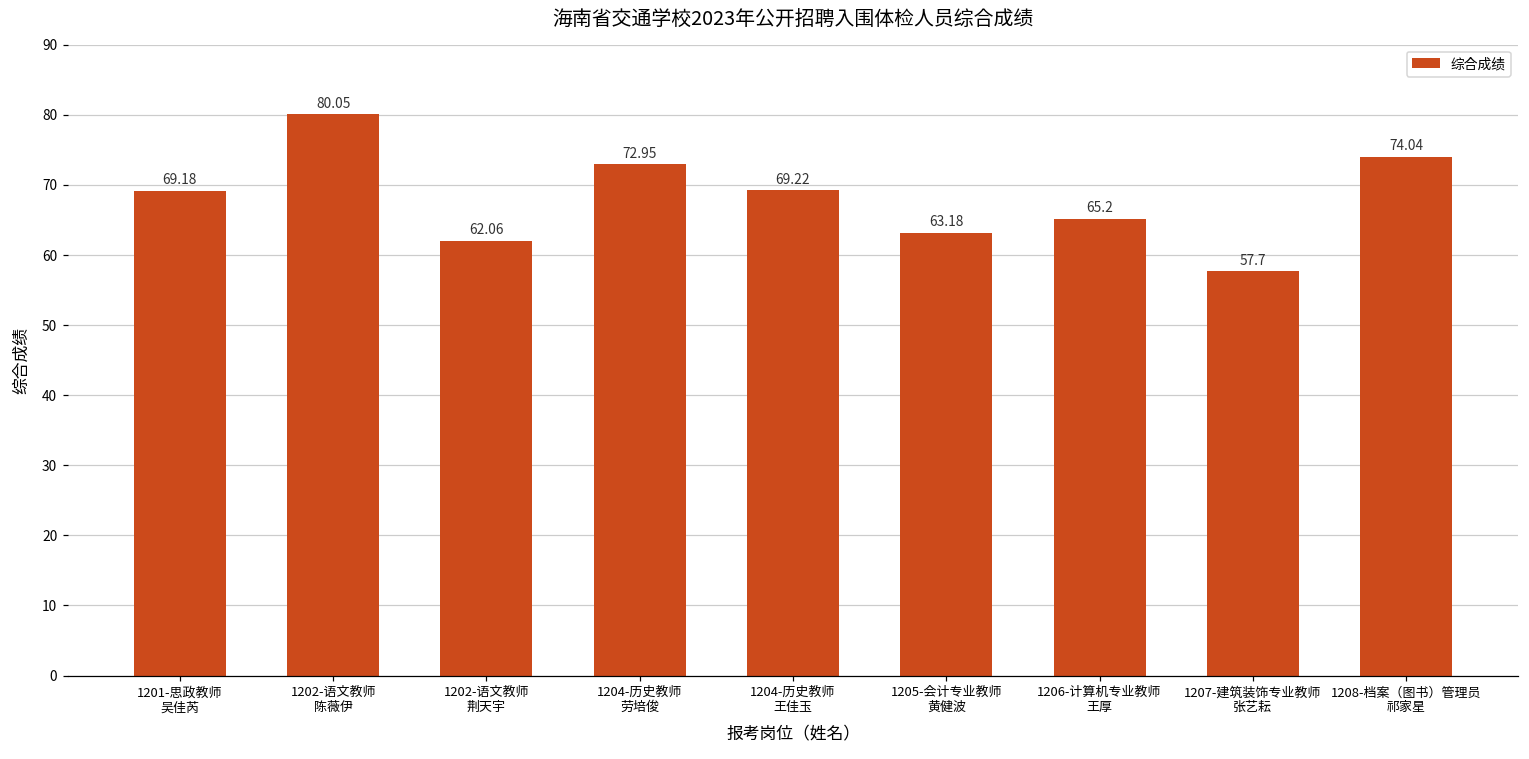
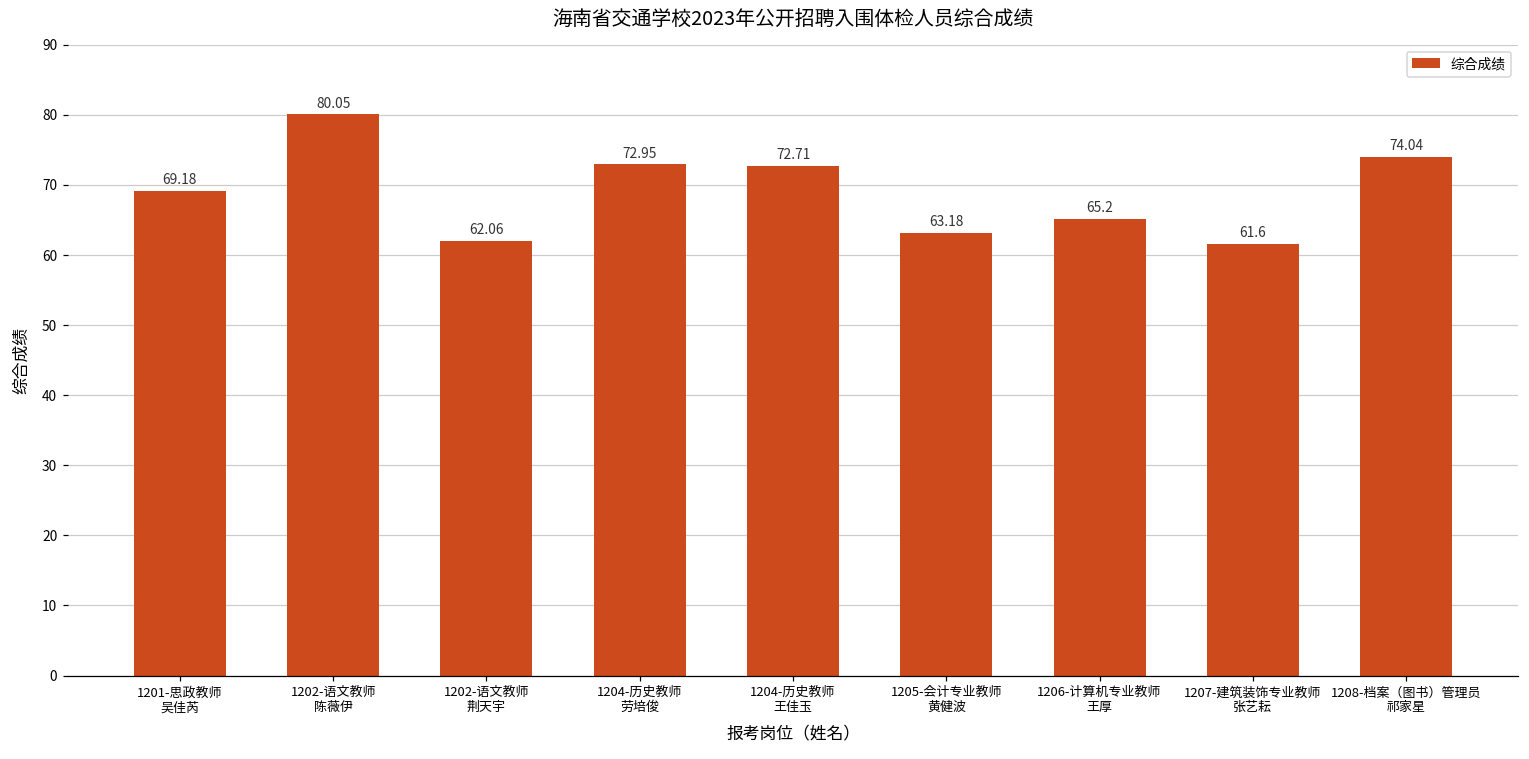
1204-历史教师 王佳玉: 69.22 -> 72.71
1207-建筑装饰专业教师 张艺耘: 57.7 -> 61.6
